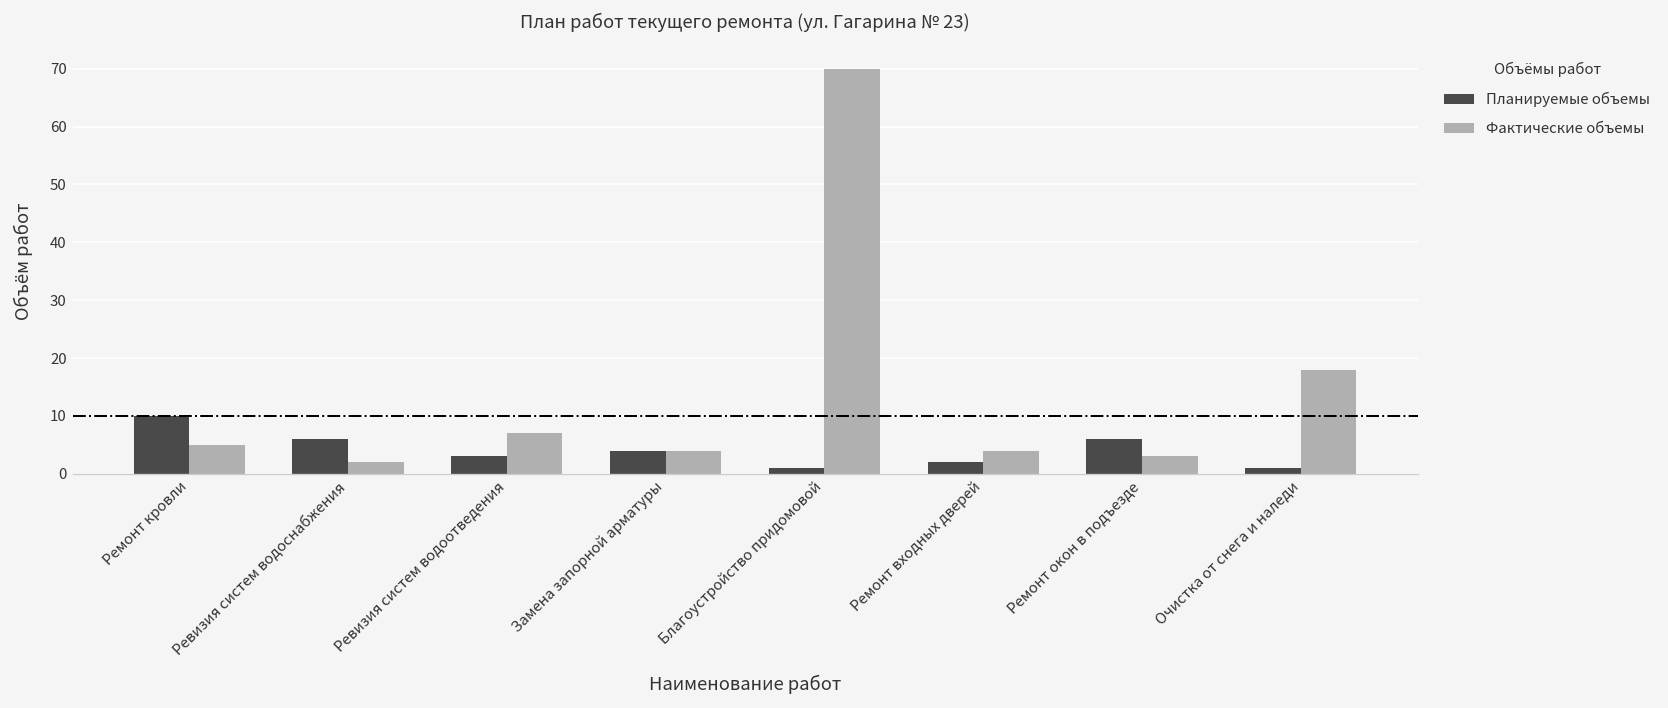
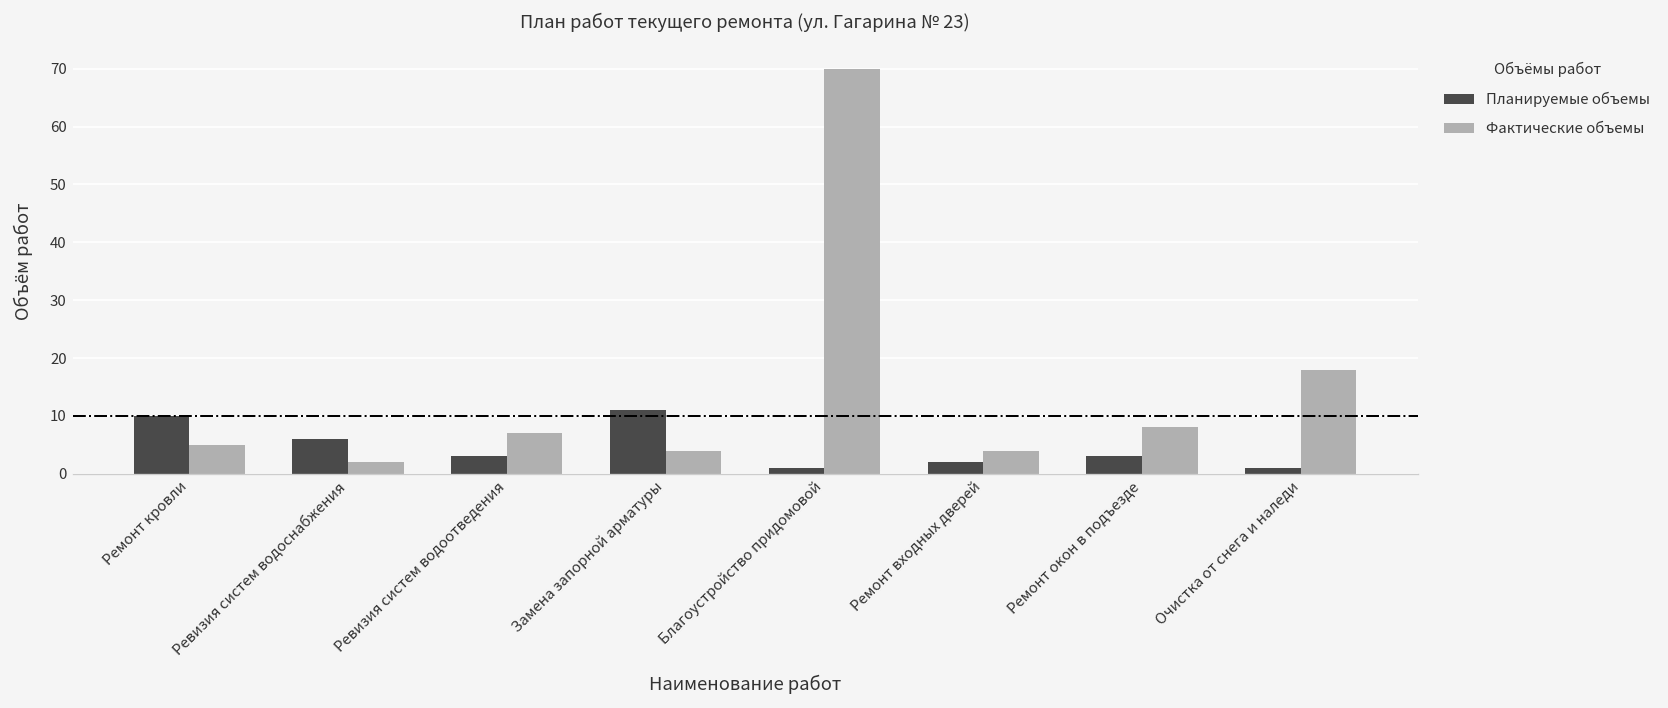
Планируемые объемы, Замена запорной арматуры: 4 -> 11
Планируемые объемы, Ремонт окон в подъезде: 6 -> 3
Фактические объемы, Ремонт окон в подъезде: 3 -> 8
